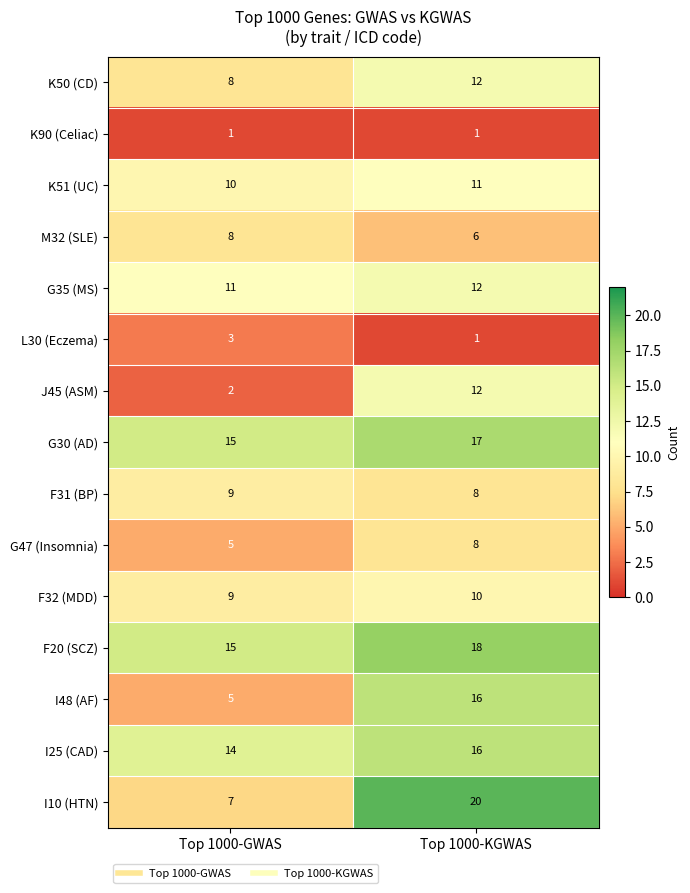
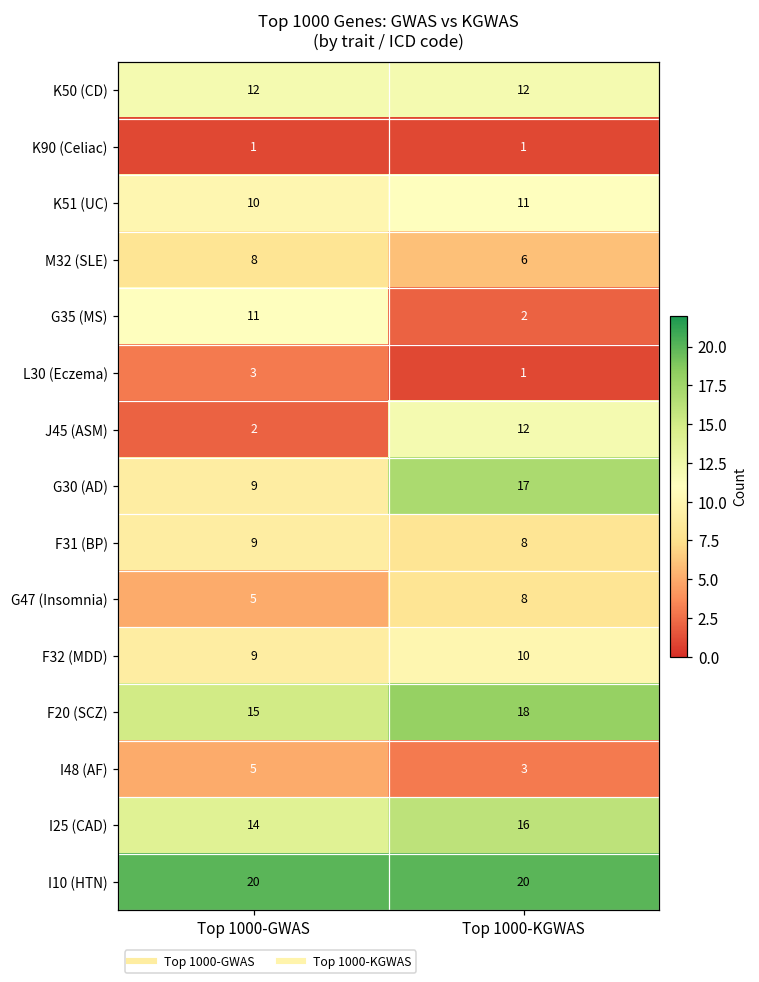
K50 (CD), Top 1000-GWAS: 8 -> 12
G35 (MS), Top 1000-KGWAS: 12 -> 2
G30 (AD), Top 1000-GWAS: 15 -> 9
I48 (AF), Top 1000-KGWAS: 16 -> 3
I10 (HTN), Top 1000-GWAS: 7 -> 20
